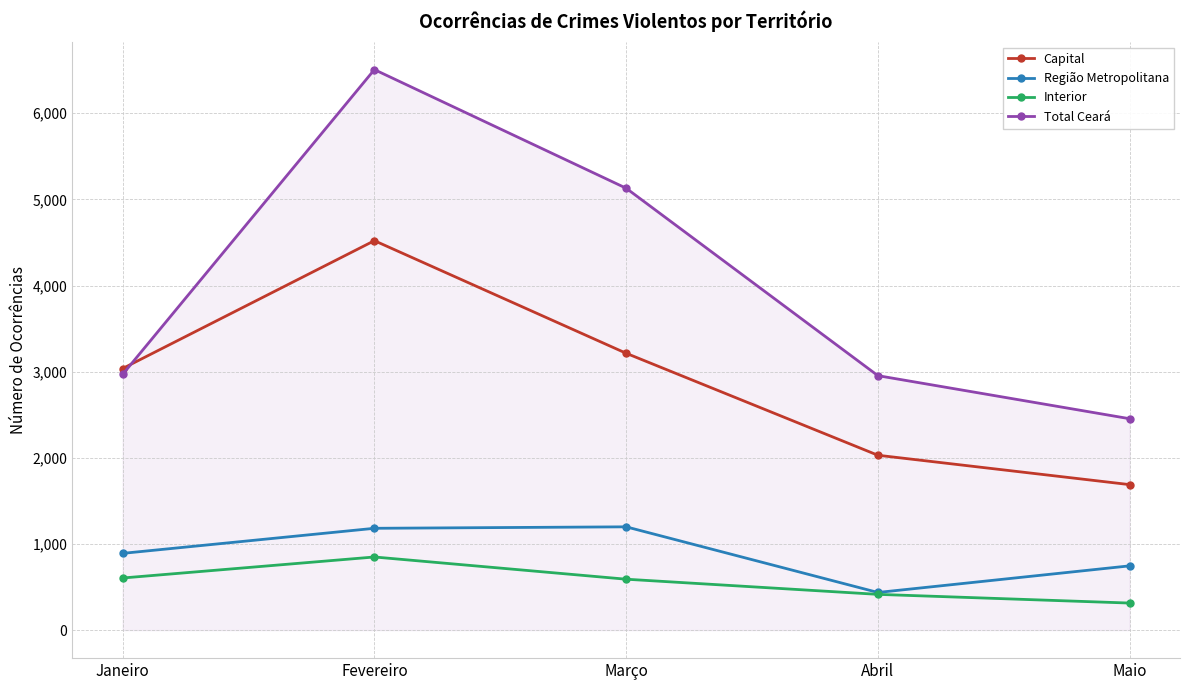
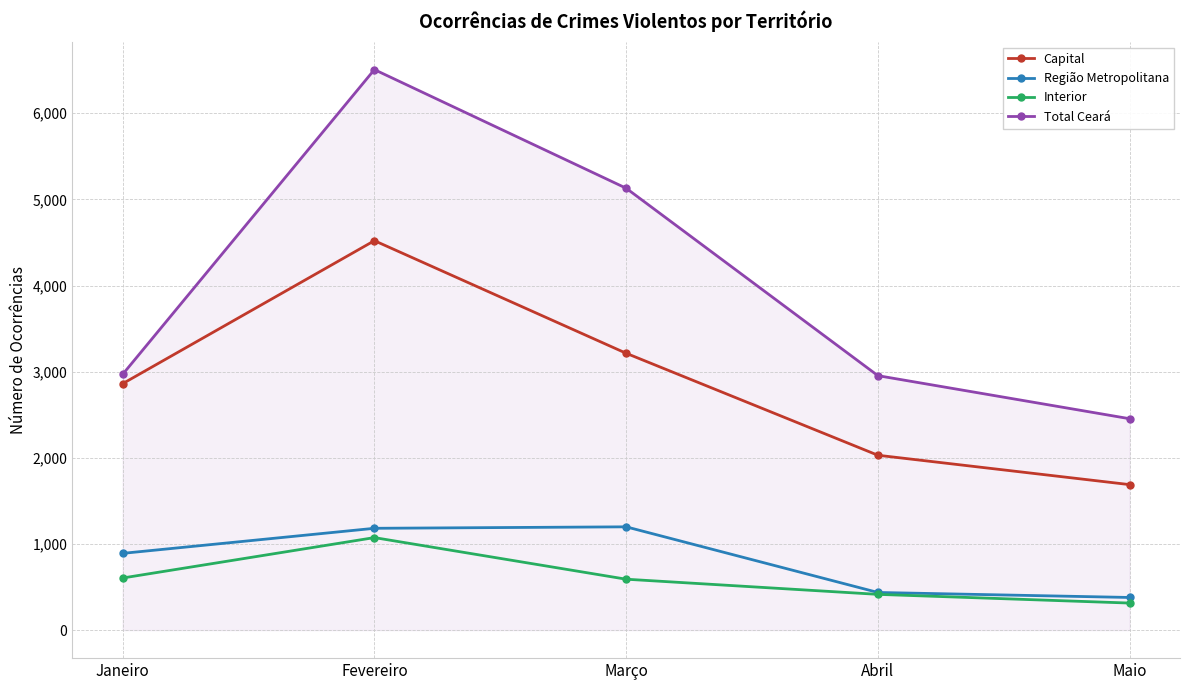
Capital, Janeiro: 3,000 -> 2,900
Interior, Fevereiro: 800 -> 1,100
Região Metropolitana, Maio: 700 -> 400
